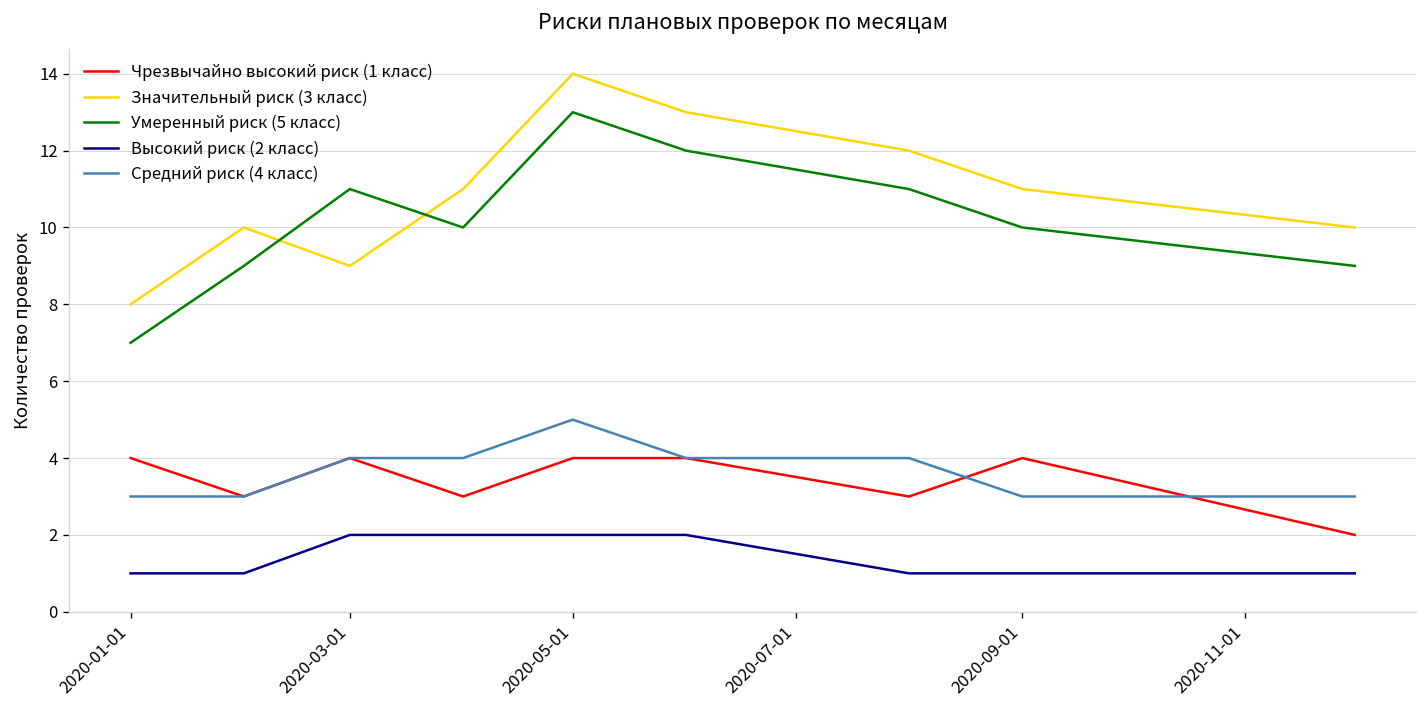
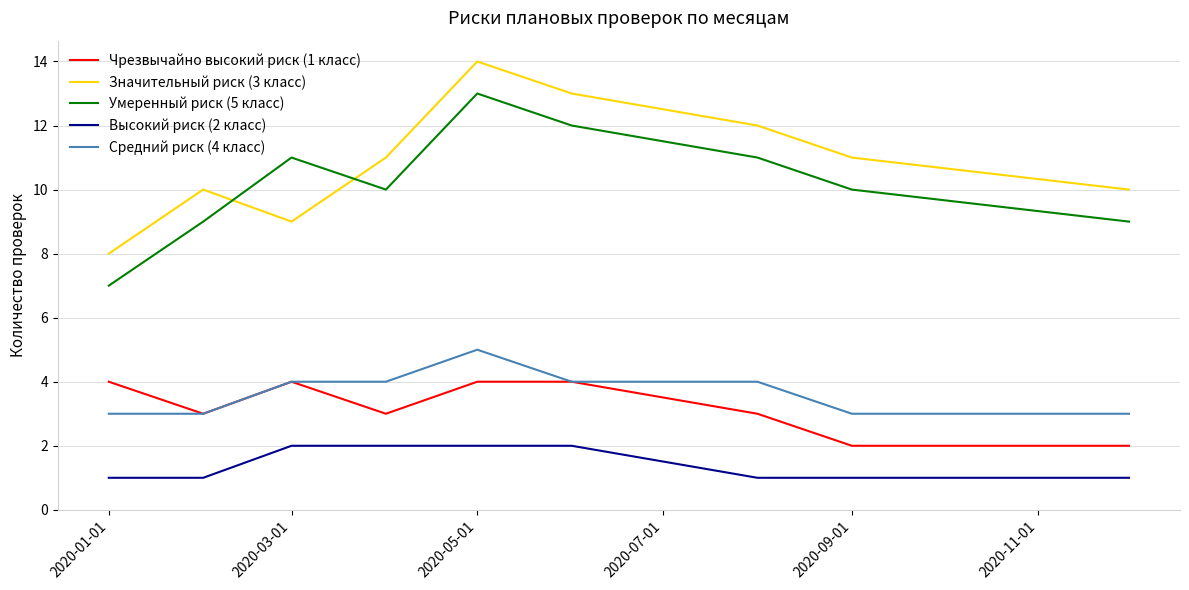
Чрезвычайно высокий риск (1 класс), 2020-09-01: 4 -> 2
